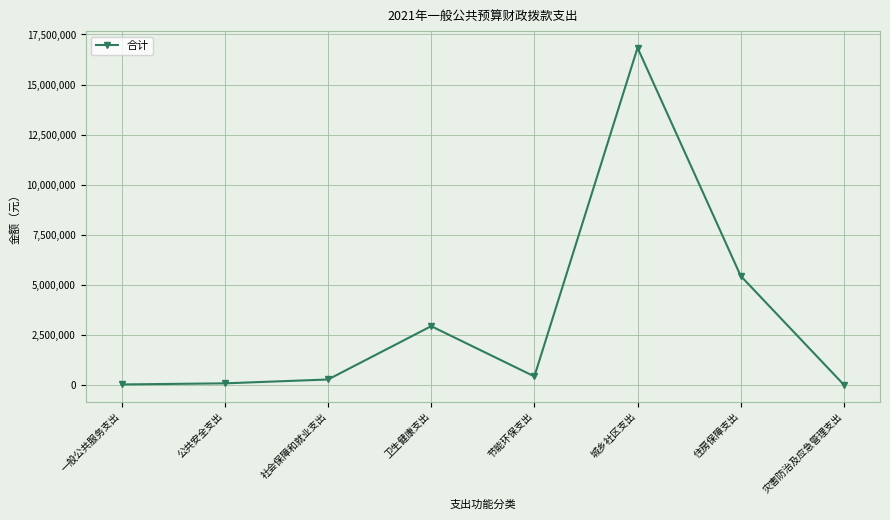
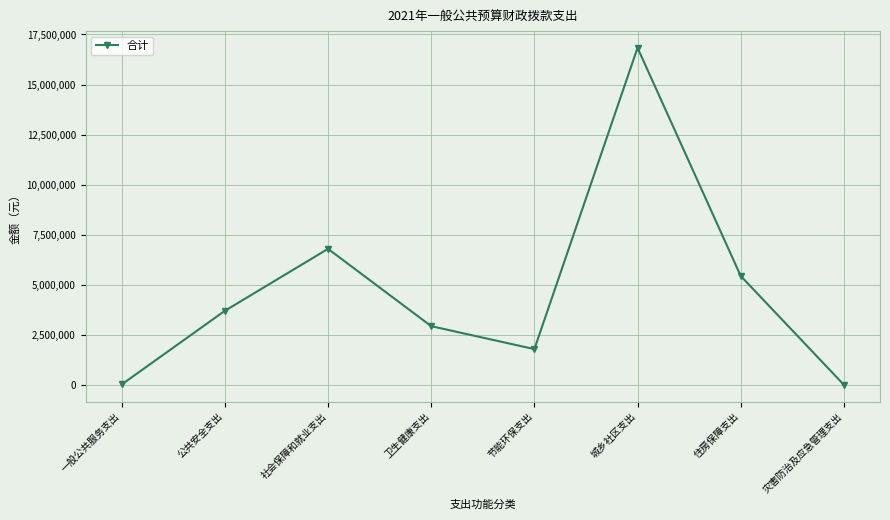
公共安全支出: 100,000 -> 3,700,000
社会保障和就业支出: 300,000 -> 6,800,000
节能环保支出: 400,000 -> 1,800,000
